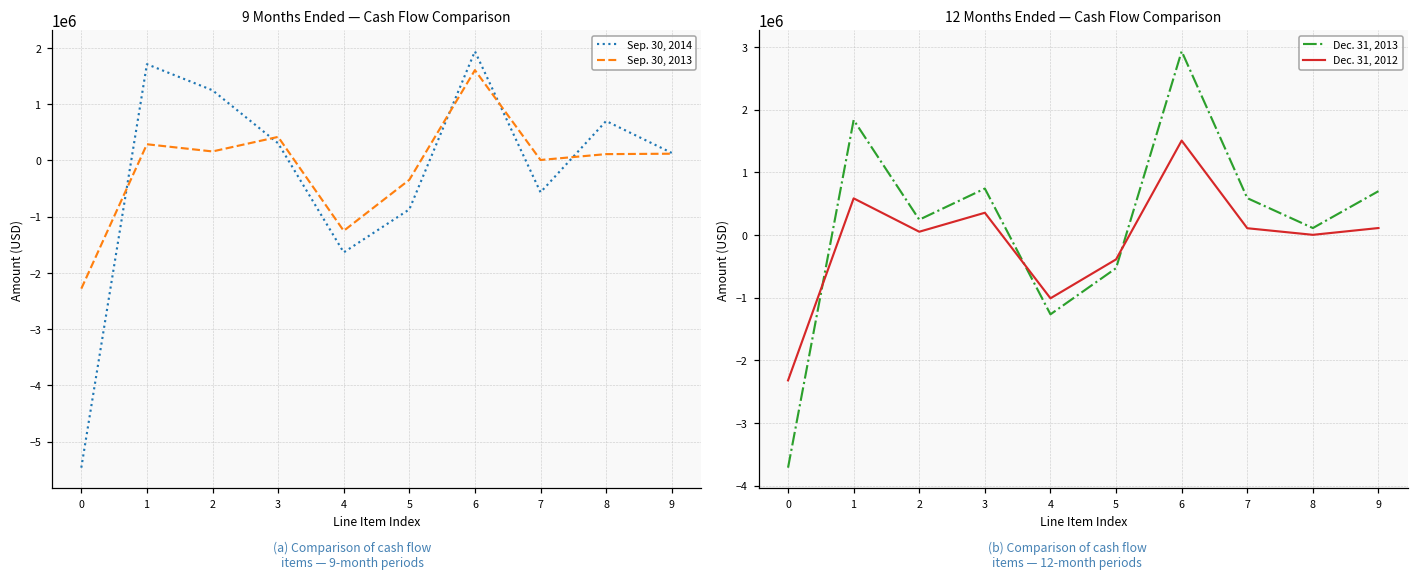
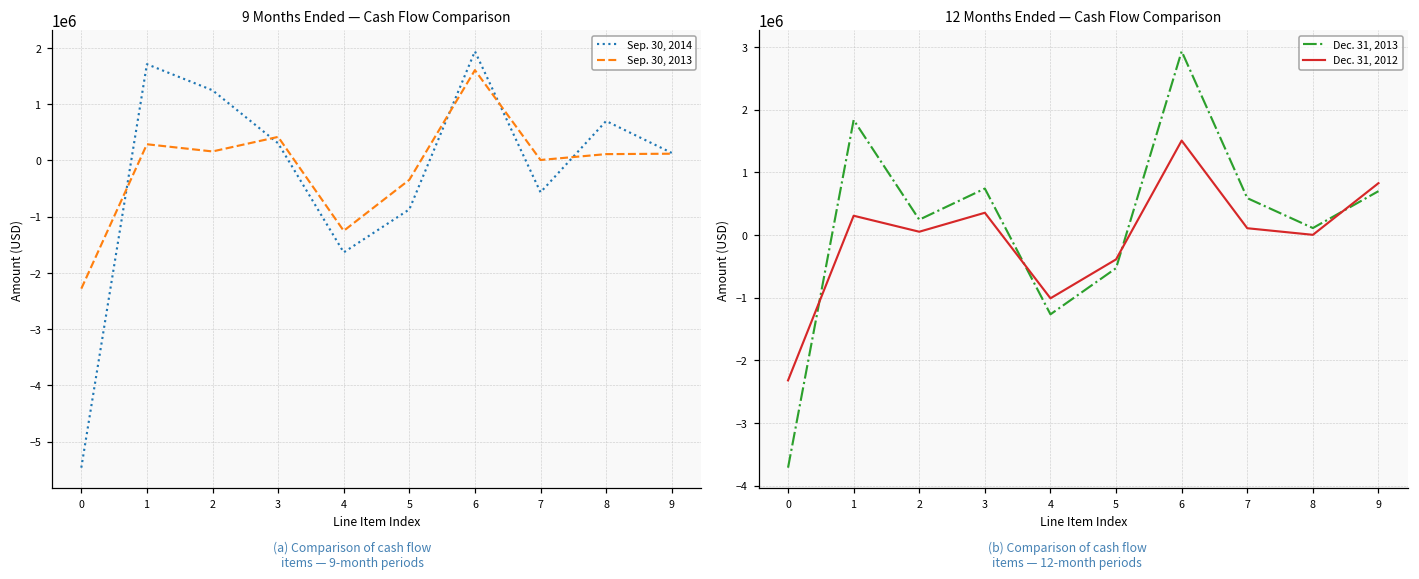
12 Months Ended — Cash Flow Comparison, Dec. 31, 2012, 1: 600000 -> 300000
12 Months Ended — Cash Flow Comparison, Dec. 31, 2012, 9: 100000 -> 800000
